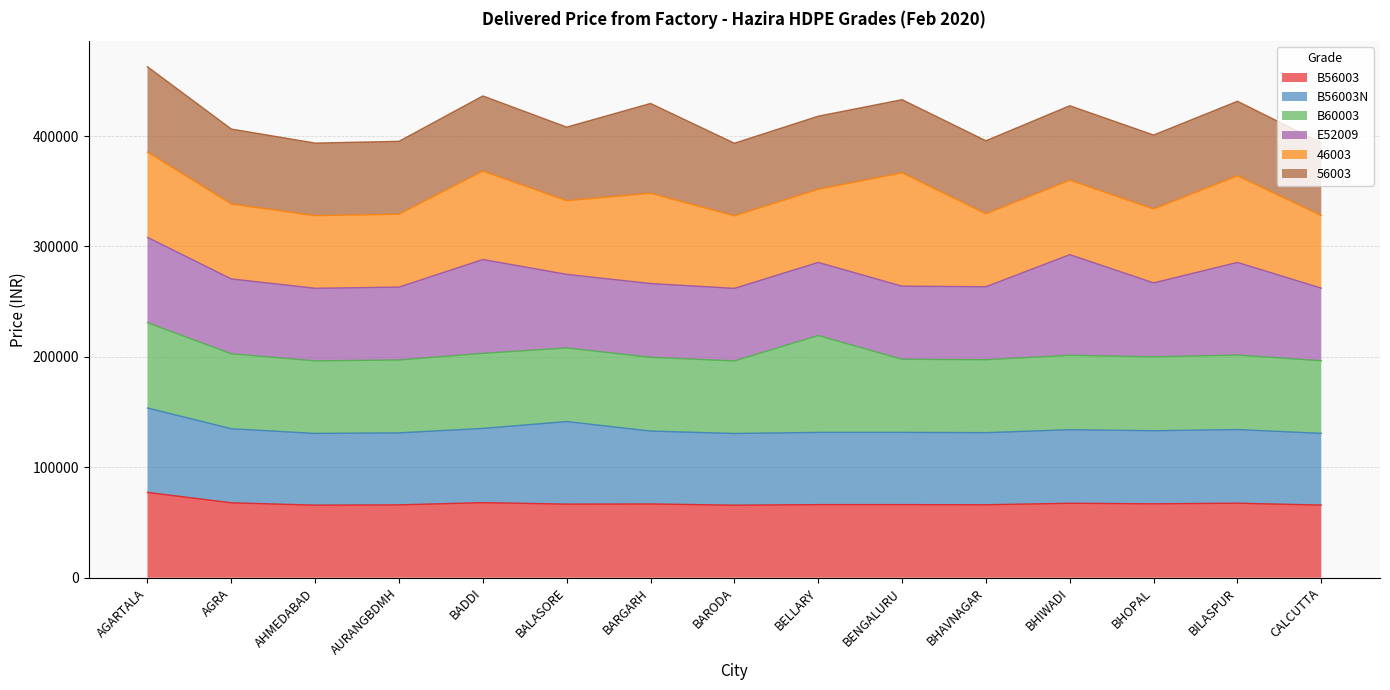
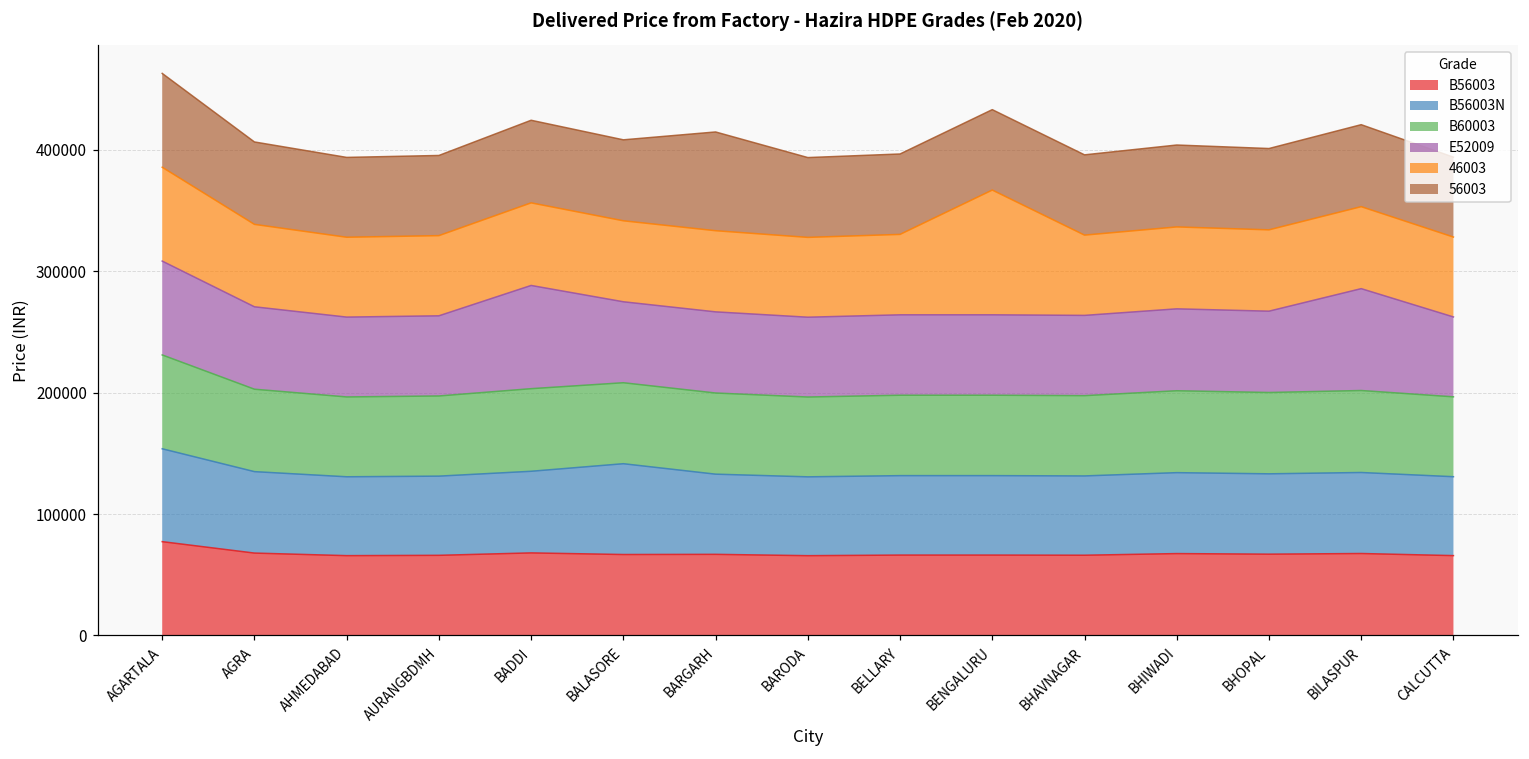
46003, BADDI: 80000 -> 68000
46003, BARGARH: 82000 -> 67000
B60003, BELLARY: 88000 -> 66000
E52009, BHIWADI: 91000 -> 67000
46003, BILASPUR: 78000 -> 68000
